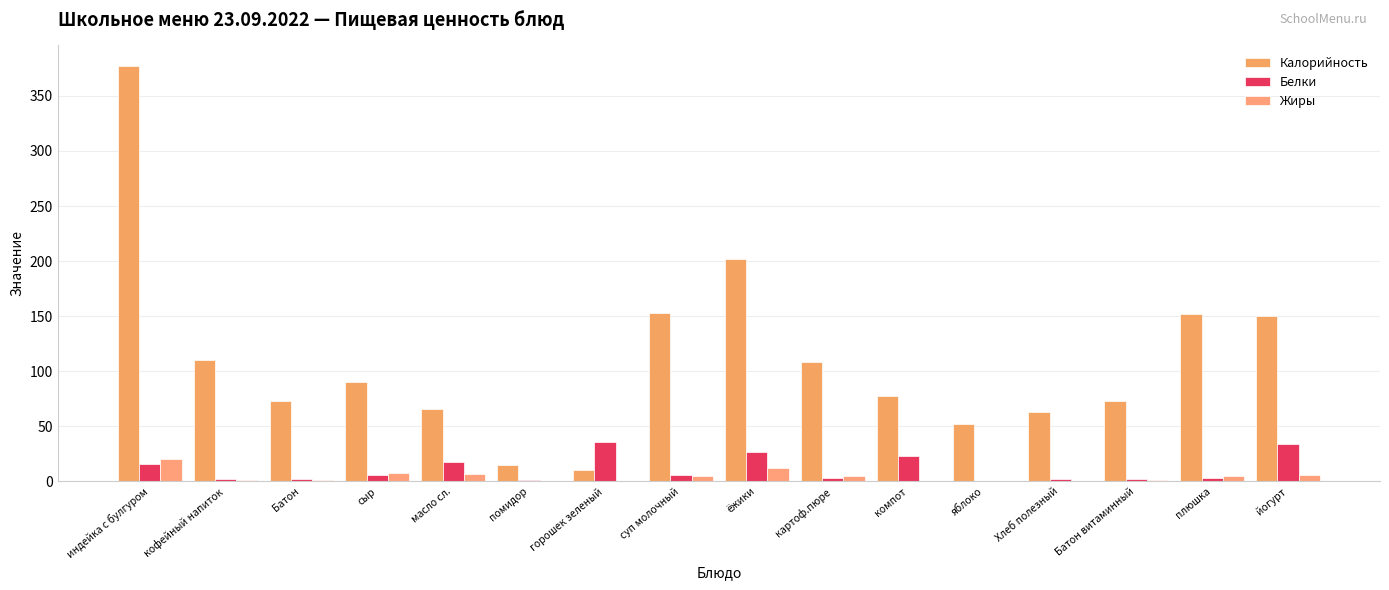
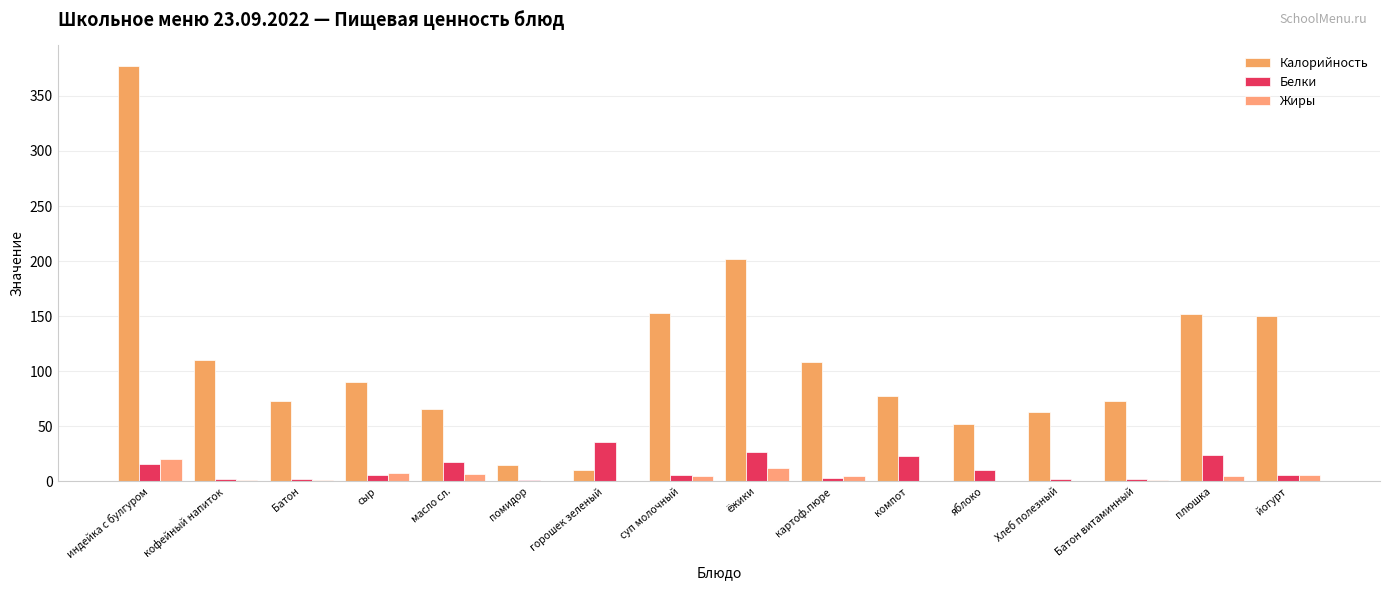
Белки, яблоко: 0 -> 10
Белки, плюшка: 3 -> 24
Белки, йогурт: 34 -> 6
